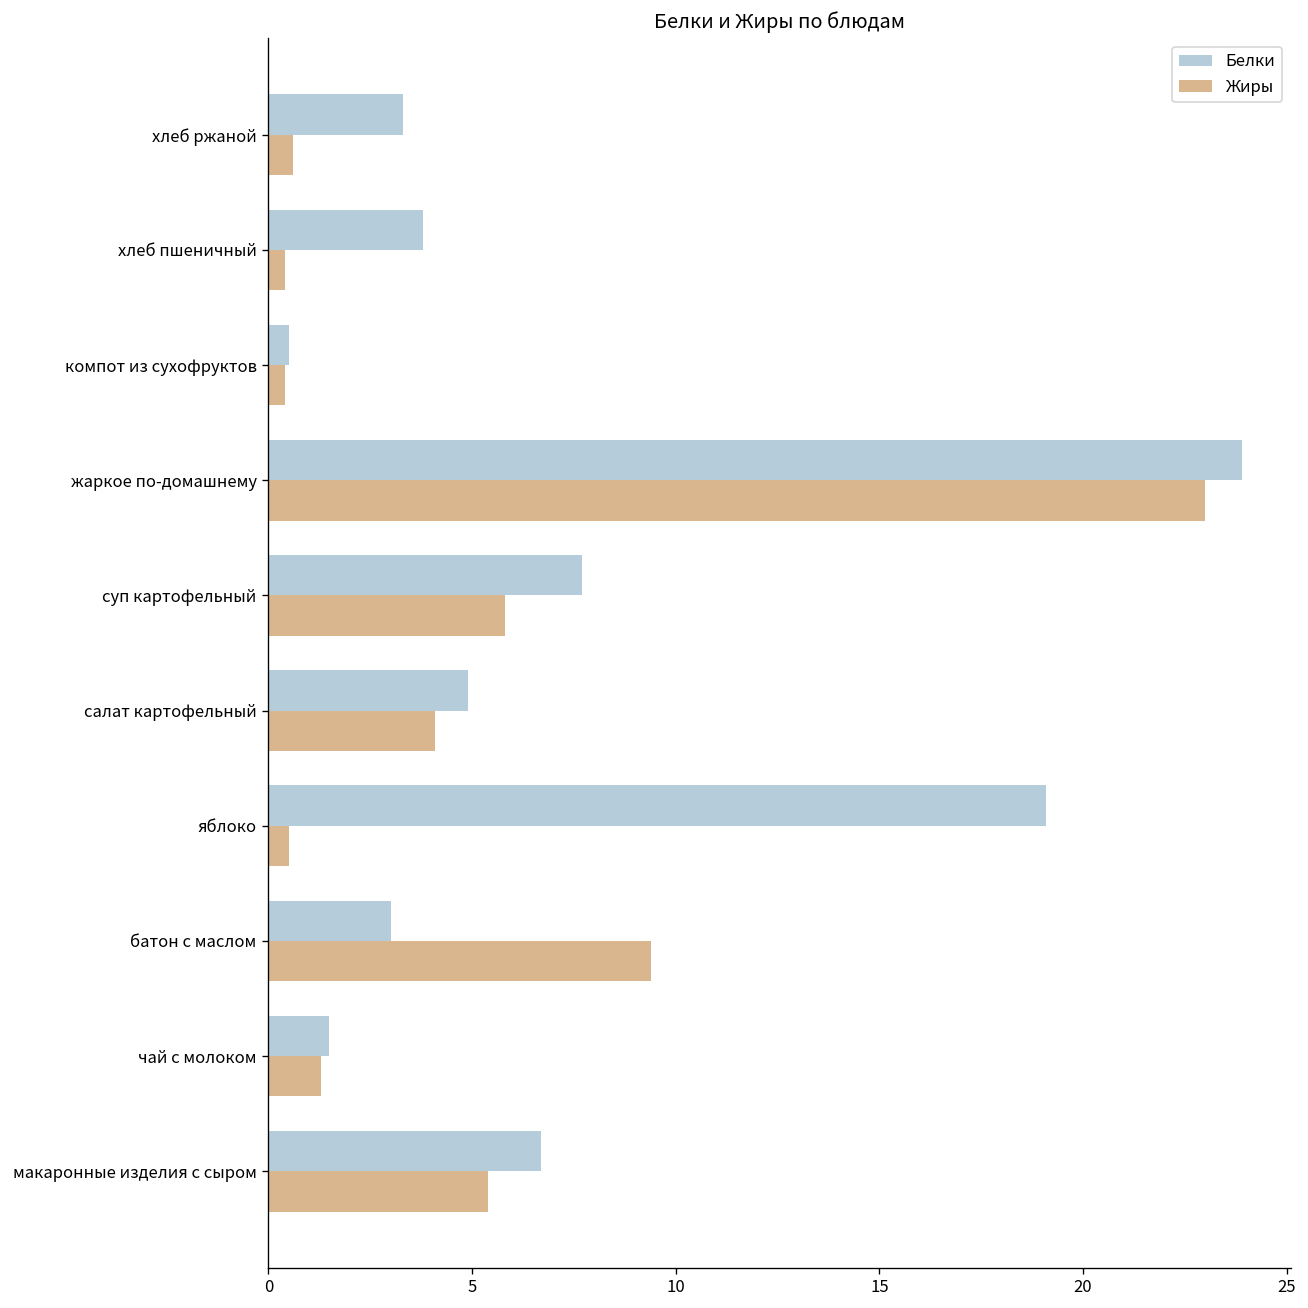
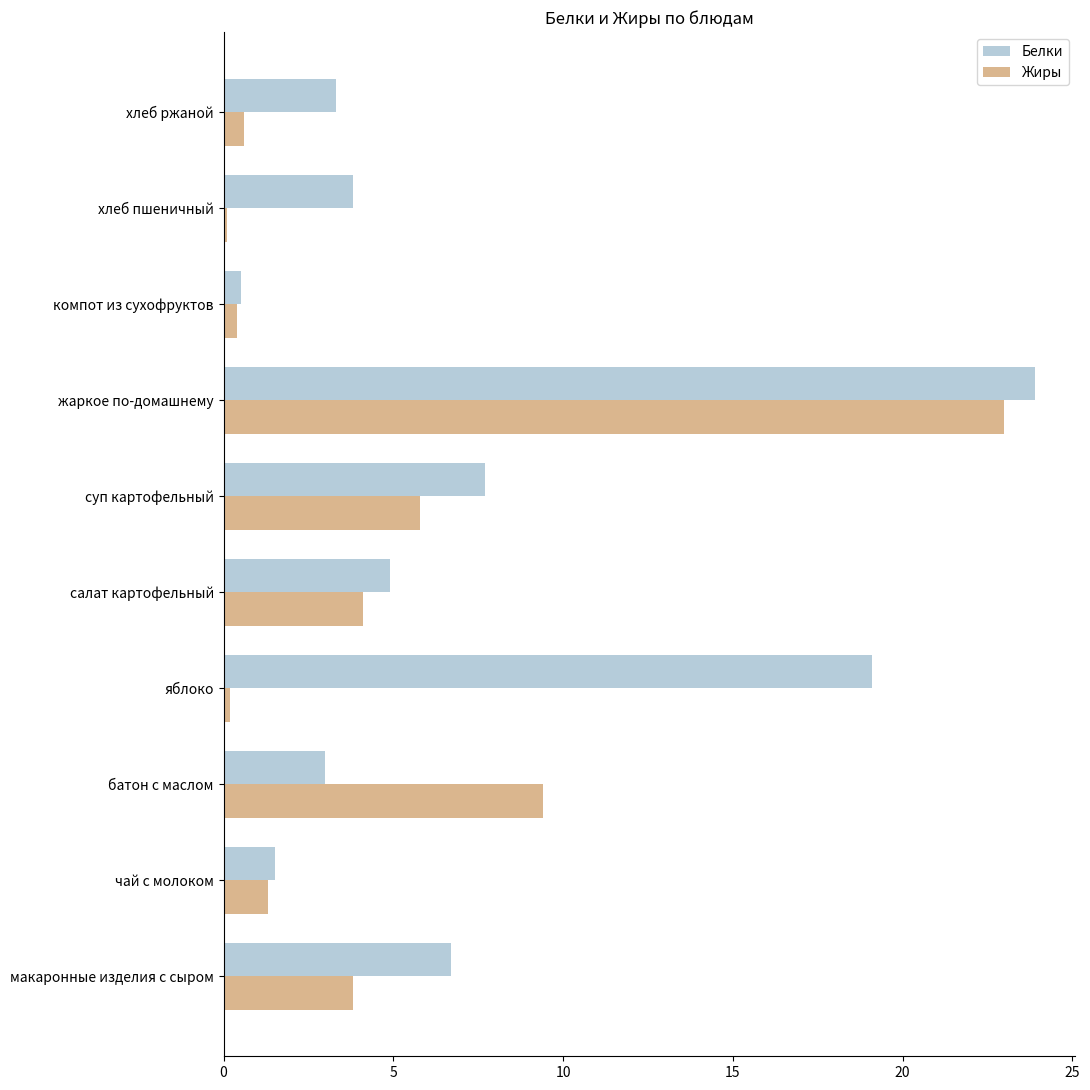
Жиры, хлеб пшеничный: 0.4 -> 0.1
Жиры, яблоко: 0.5 -> 0.2
Жиры, макаронные изделия с сыром: 5.4 -> 3.8
